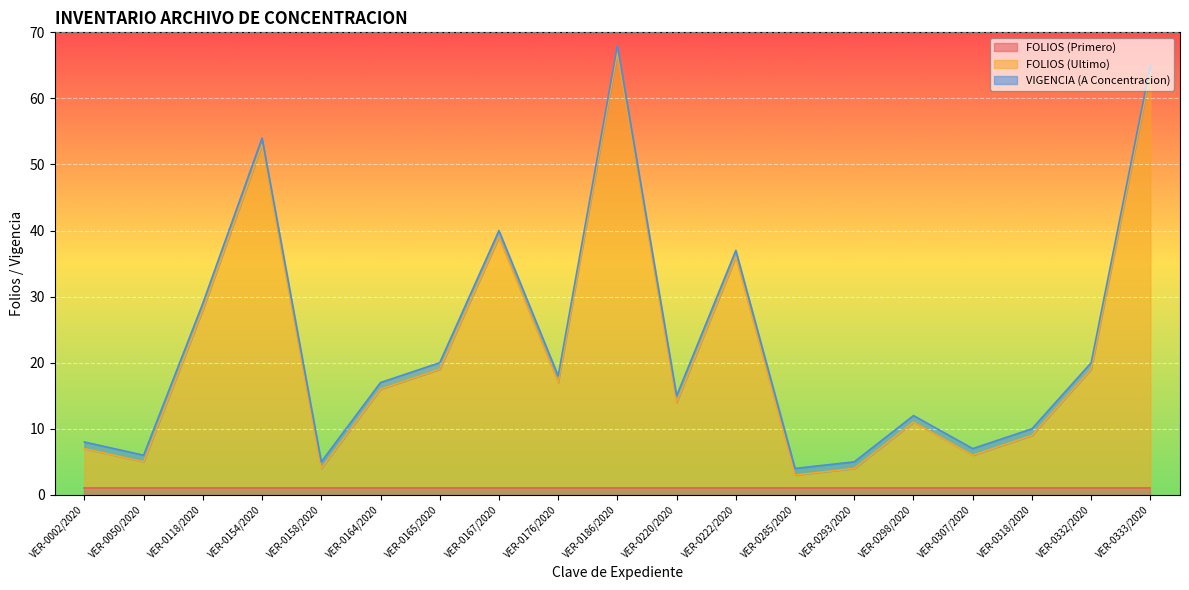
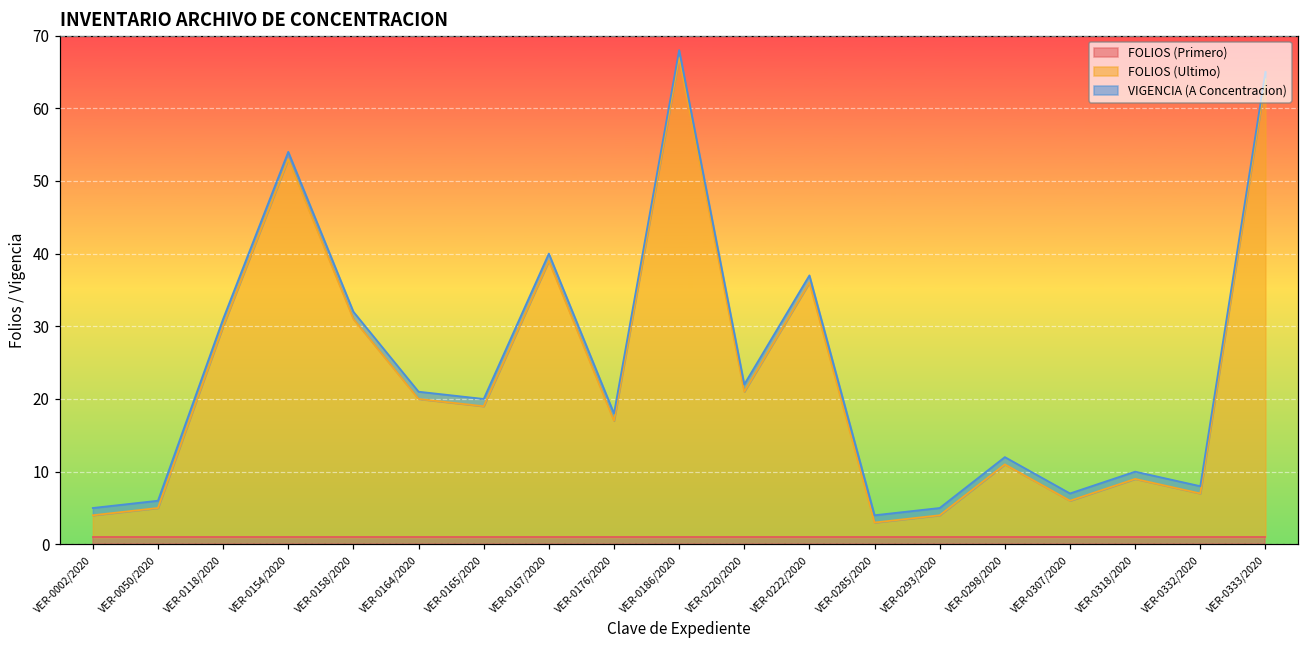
FOLIOS (Ultimo), VER-0002/2020: 7 -> 4
FOLIOS (Ultimo), VER-0118/2020: 28 -> 30
FOLIOS (Ultimo), VER-0158/2020: 4 -> 31
FOLIOS (Ultimo), VER-0164/2020: 16 -> 20
FOLIOS (Ultimo), VER-0220/2020: 14 -> 21
FOLIOS (Ultimo), VER-0332/2020: 19 -> 7
